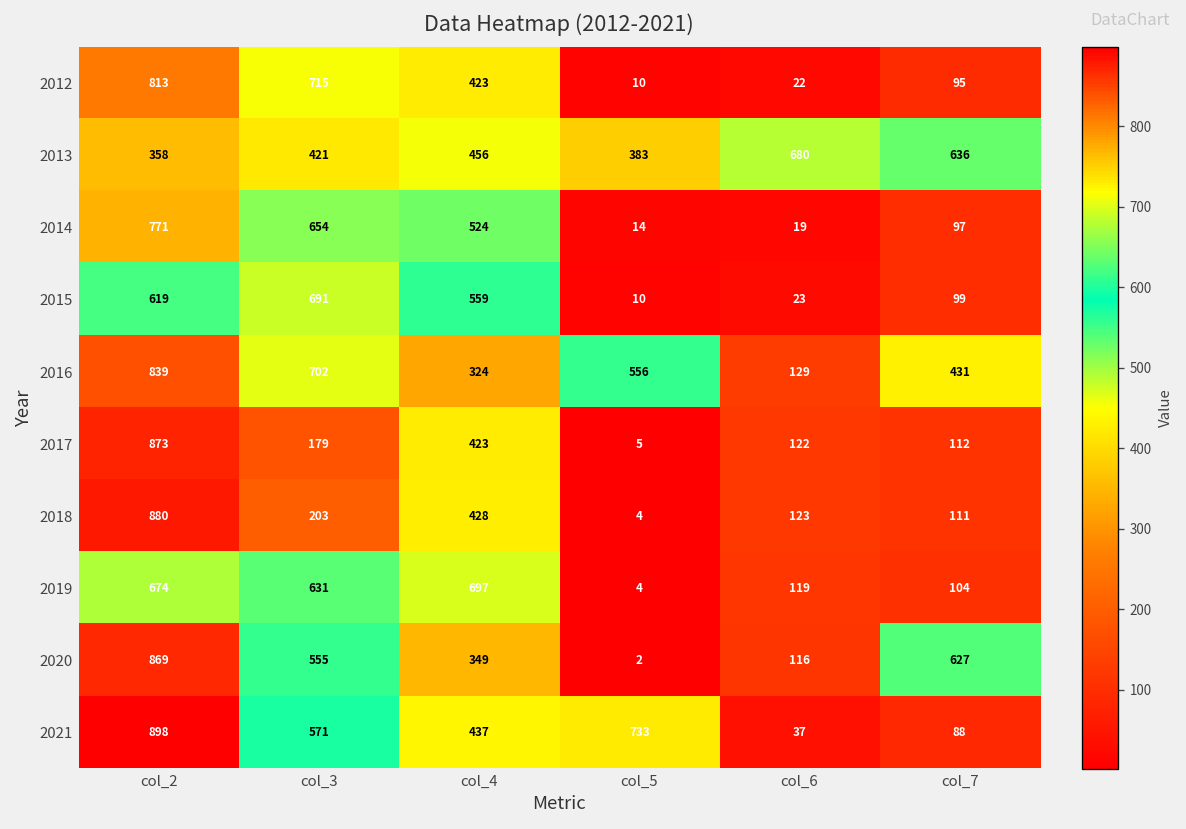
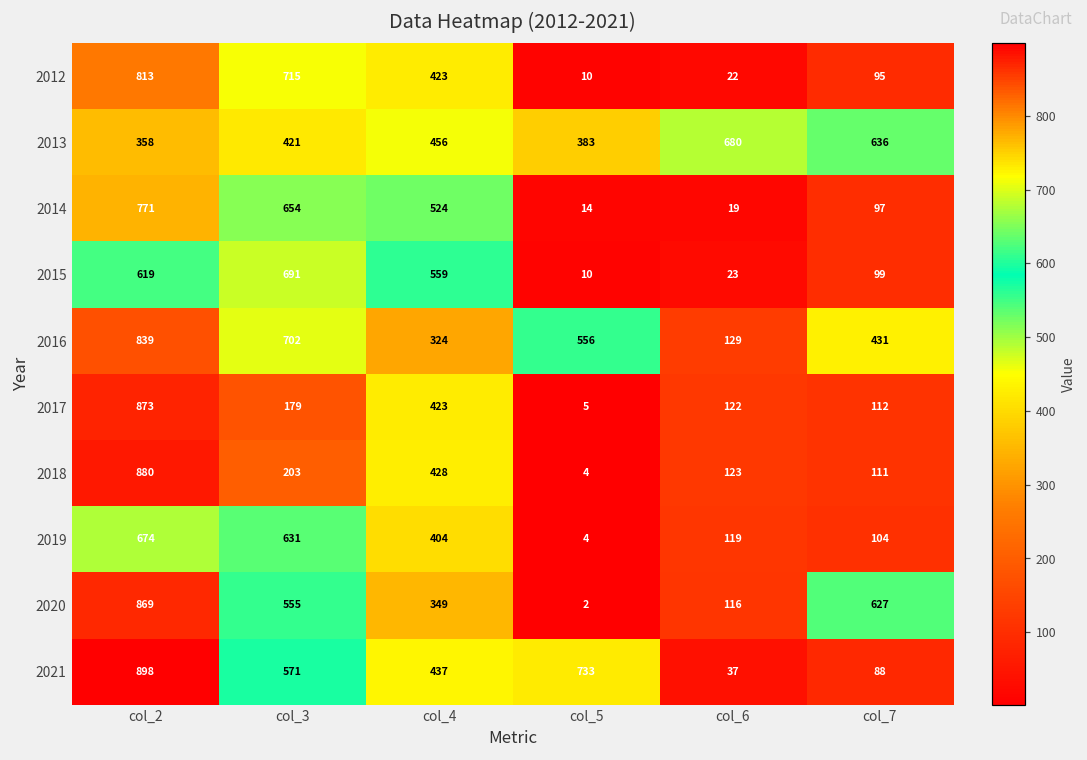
2019, col_4: 697 -> 404
